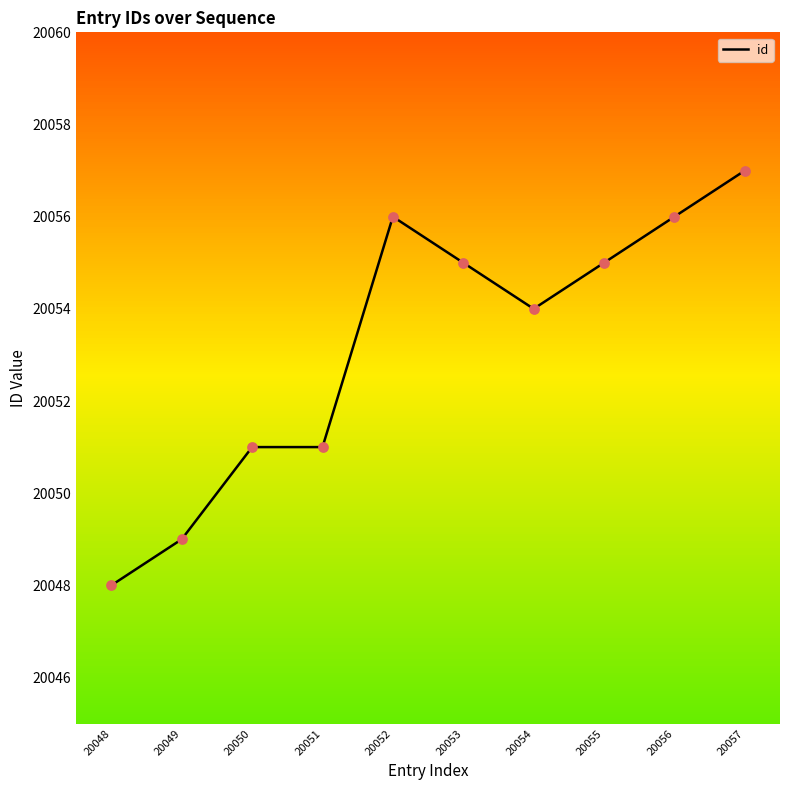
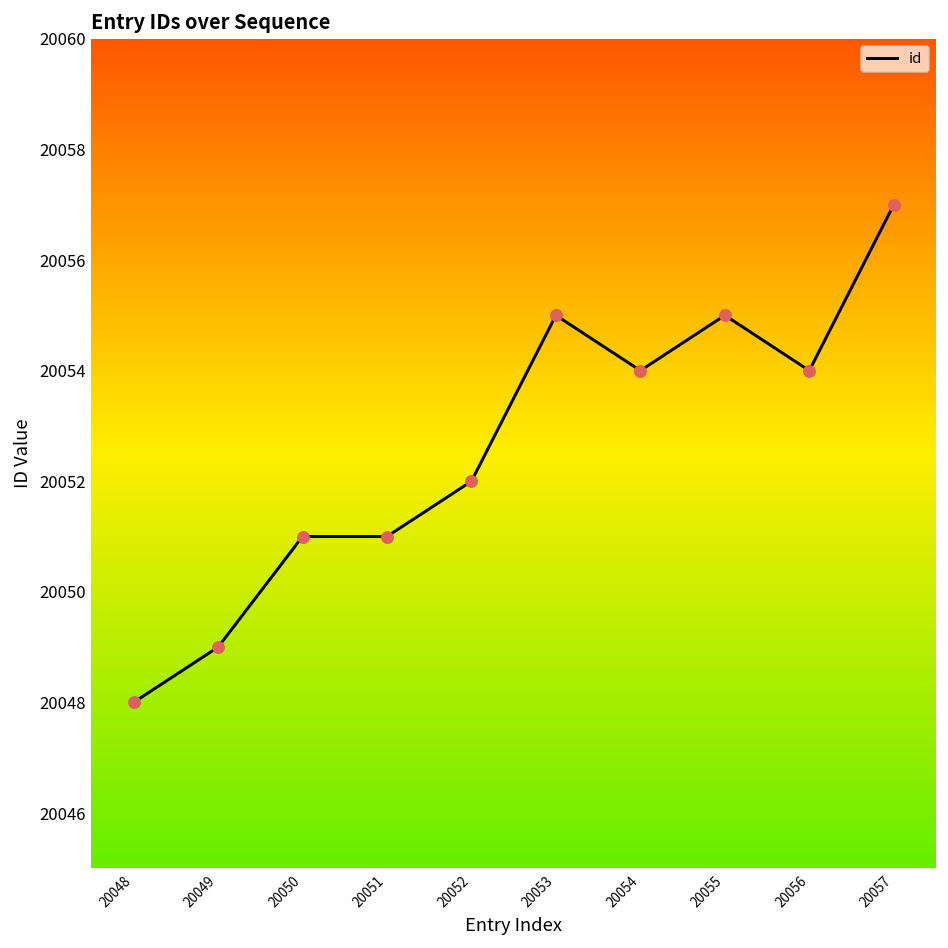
20052: 20056 -> 20052
20056: 20056 -> 20054
